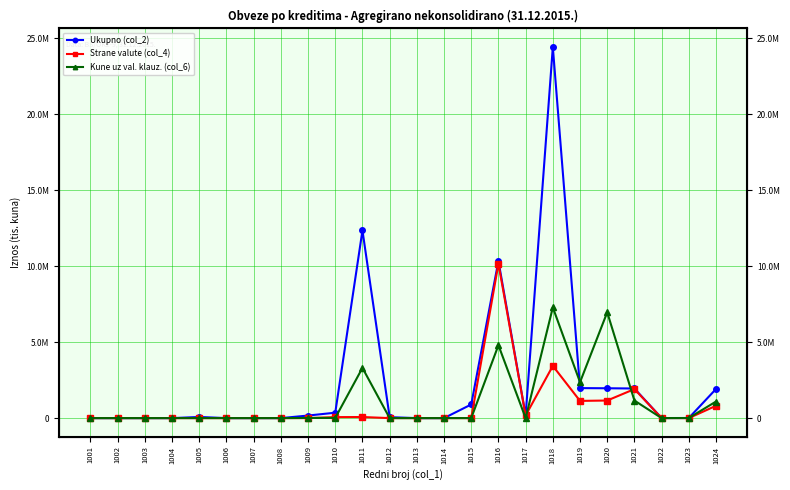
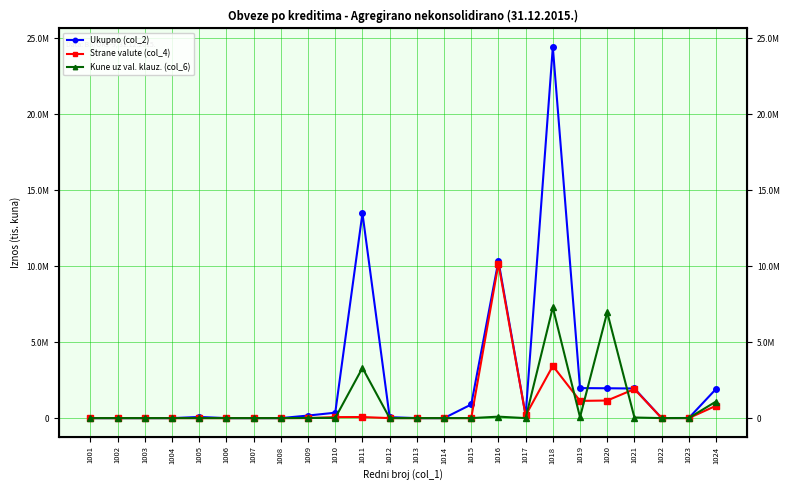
Ukupno (col_2), 1011: 12300000 -> 13500000
Kune uz val. klauz. (col_6), 1016: 4800000 -> 100000
Kune uz val. klauz. (col_6), 1019: 2400000 -> 100000
Kune uz val. klauz. (col_6), 1021: 1200000 -> 0
